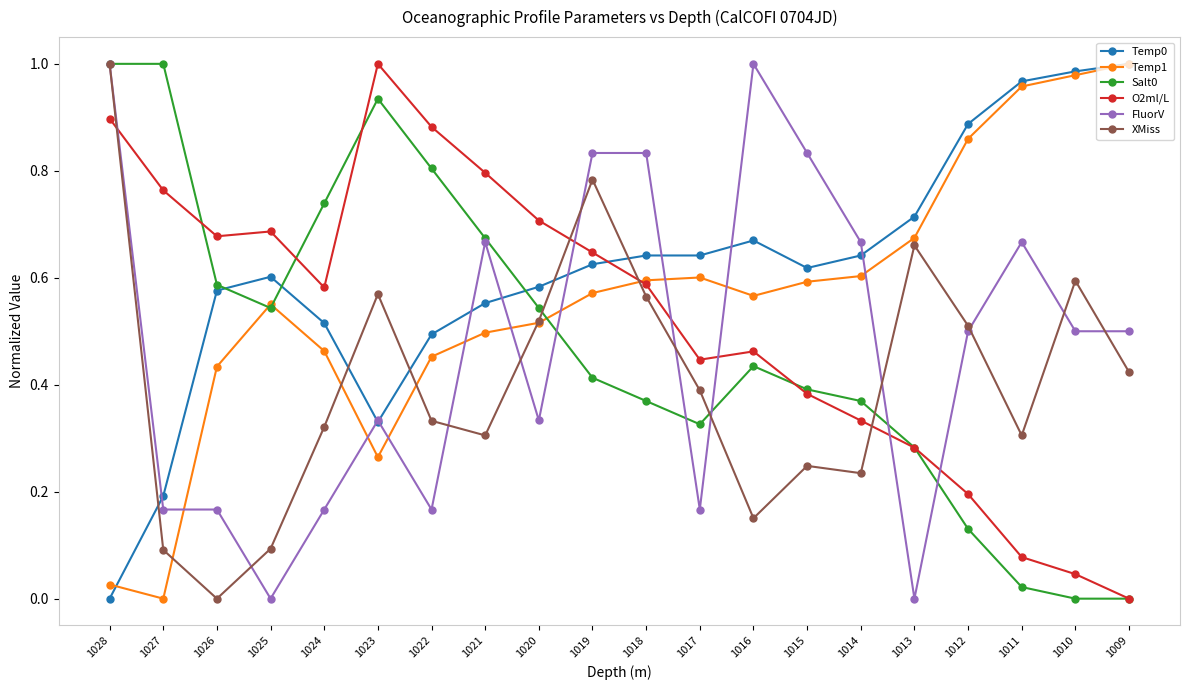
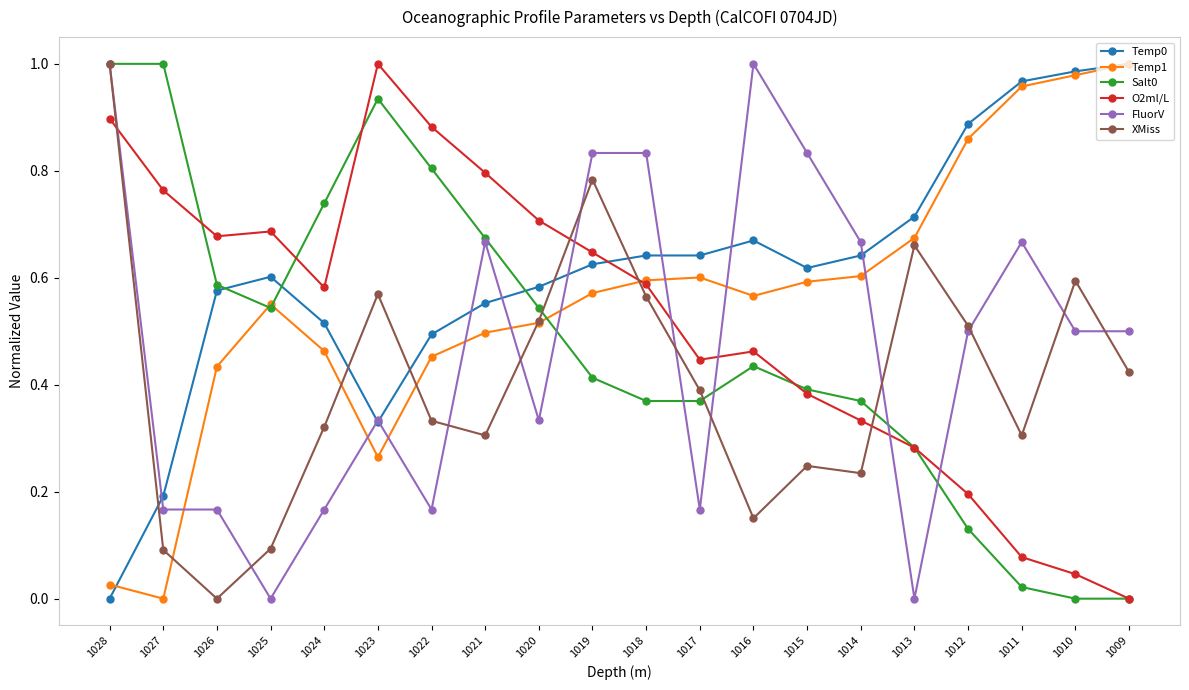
Salt0, 1017: 0.33 -> 0.37
